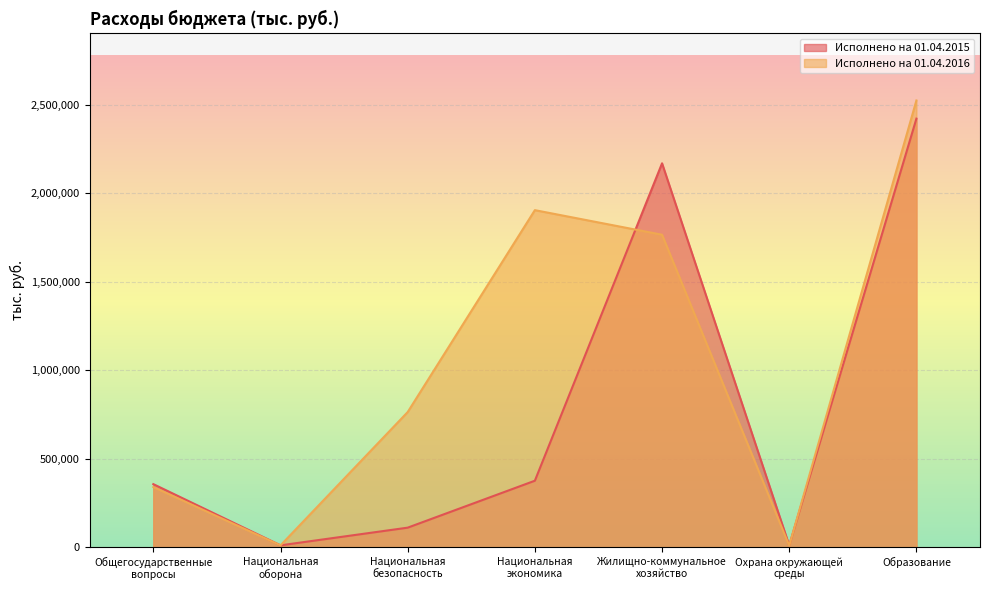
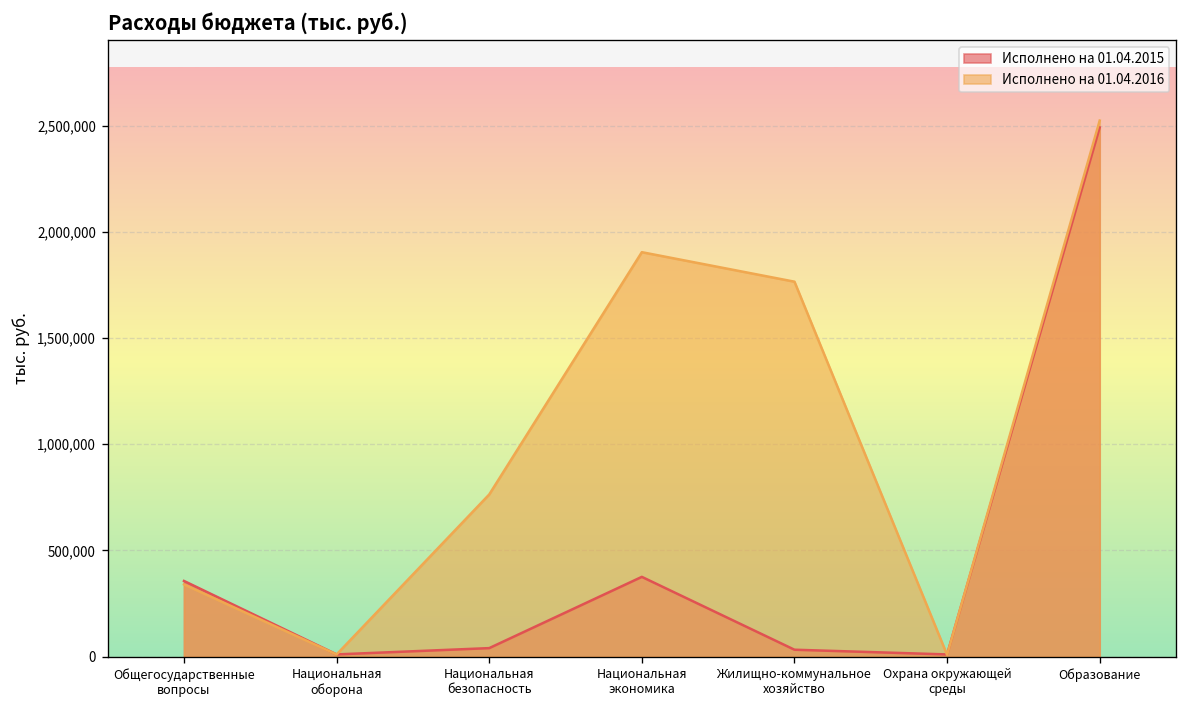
Исполнено на 01.04.2015, Национальная безопасность: 110,000 -> 40,000
Исполнено на 01.04.2015, Жилищно-коммунальное хозяйство: 2,170,000 -> 30,000
Исполнено на 01.04.2015, Образование: 2,420,000 -> 2,490,000
